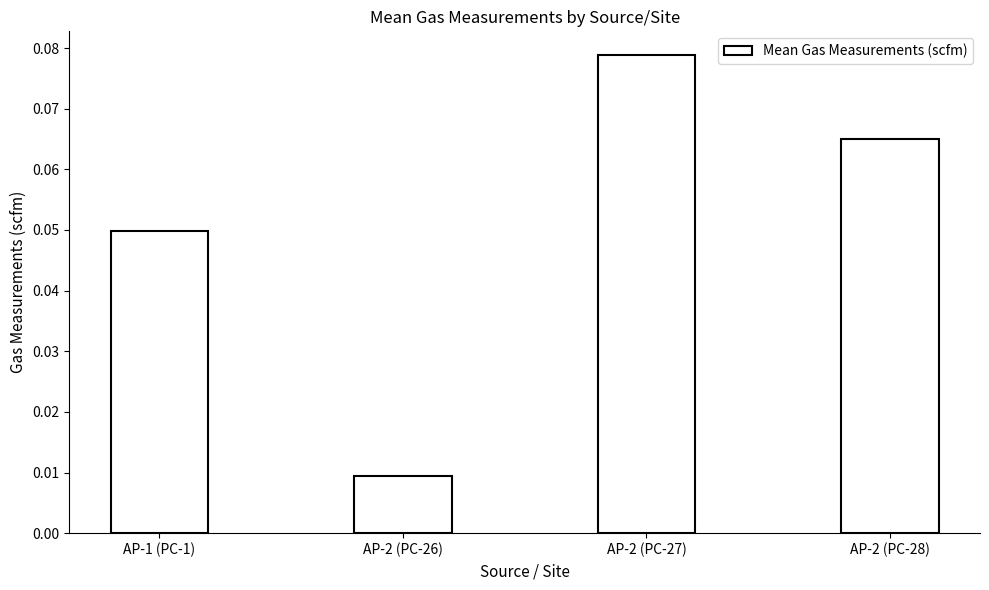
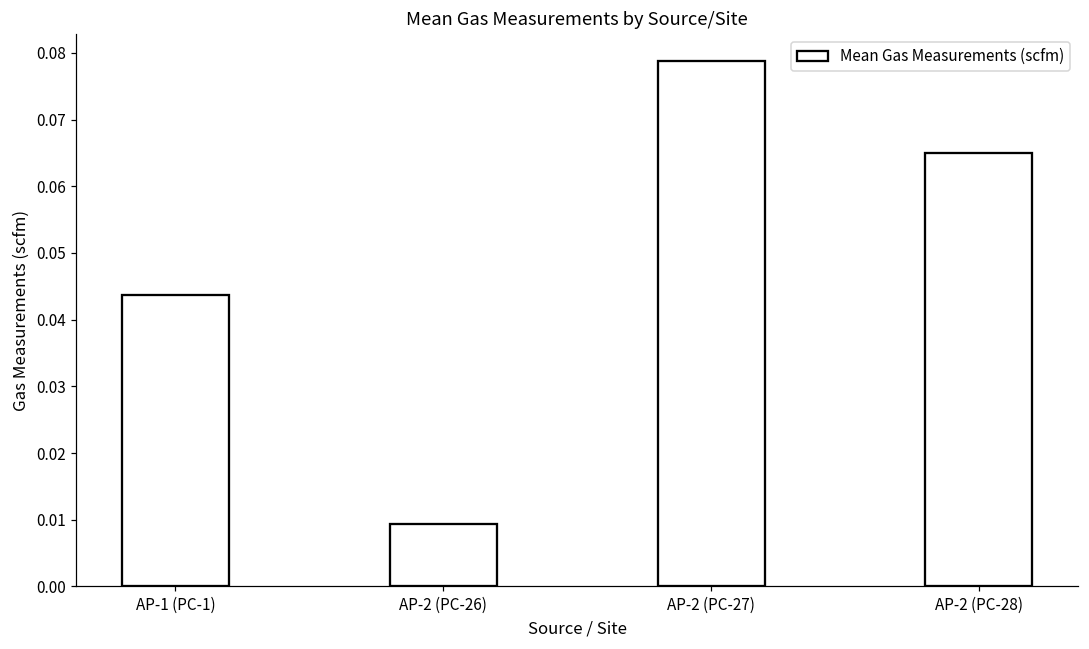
AP-1 (PC-1): 0.050 -> 0.044
